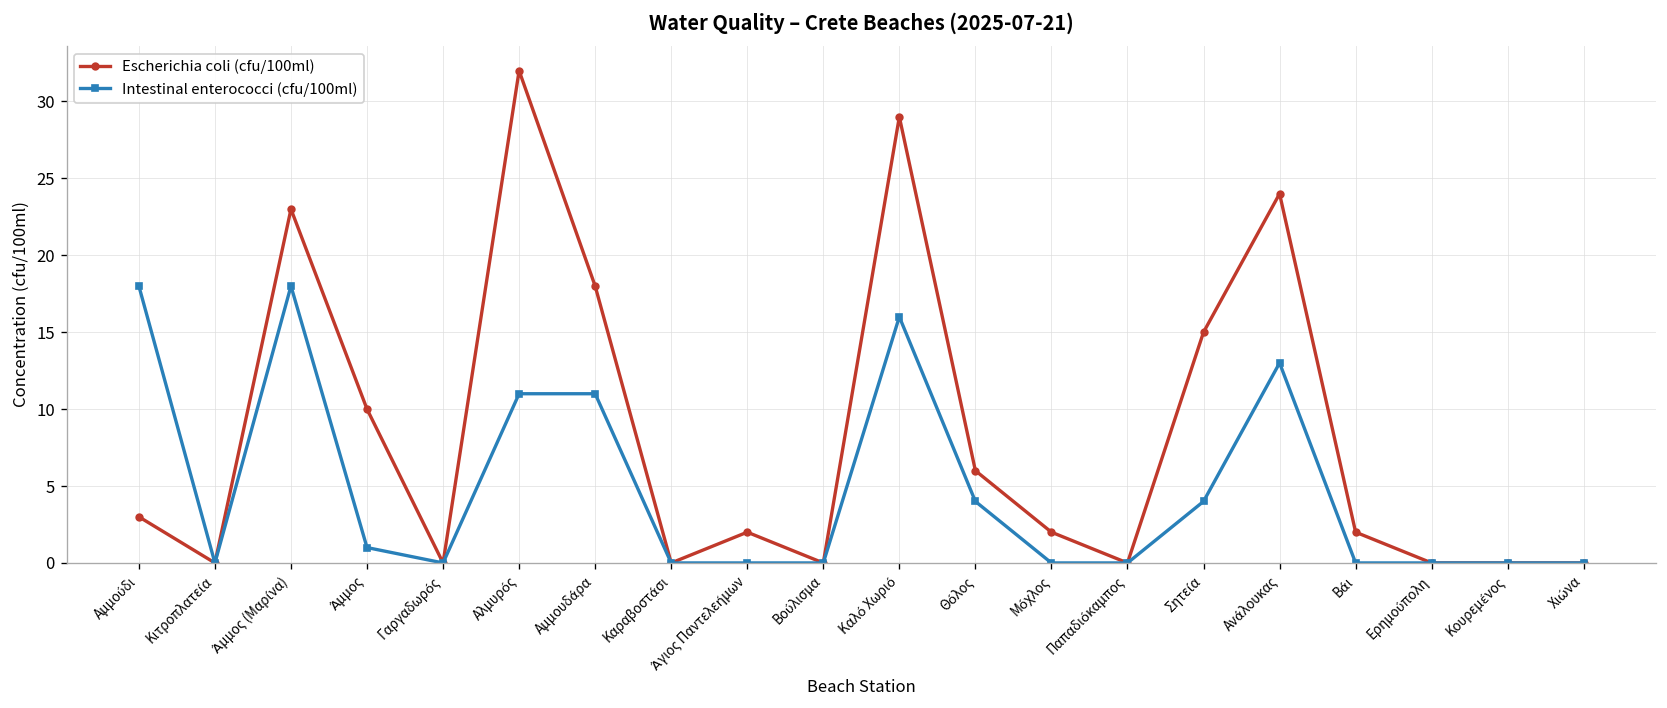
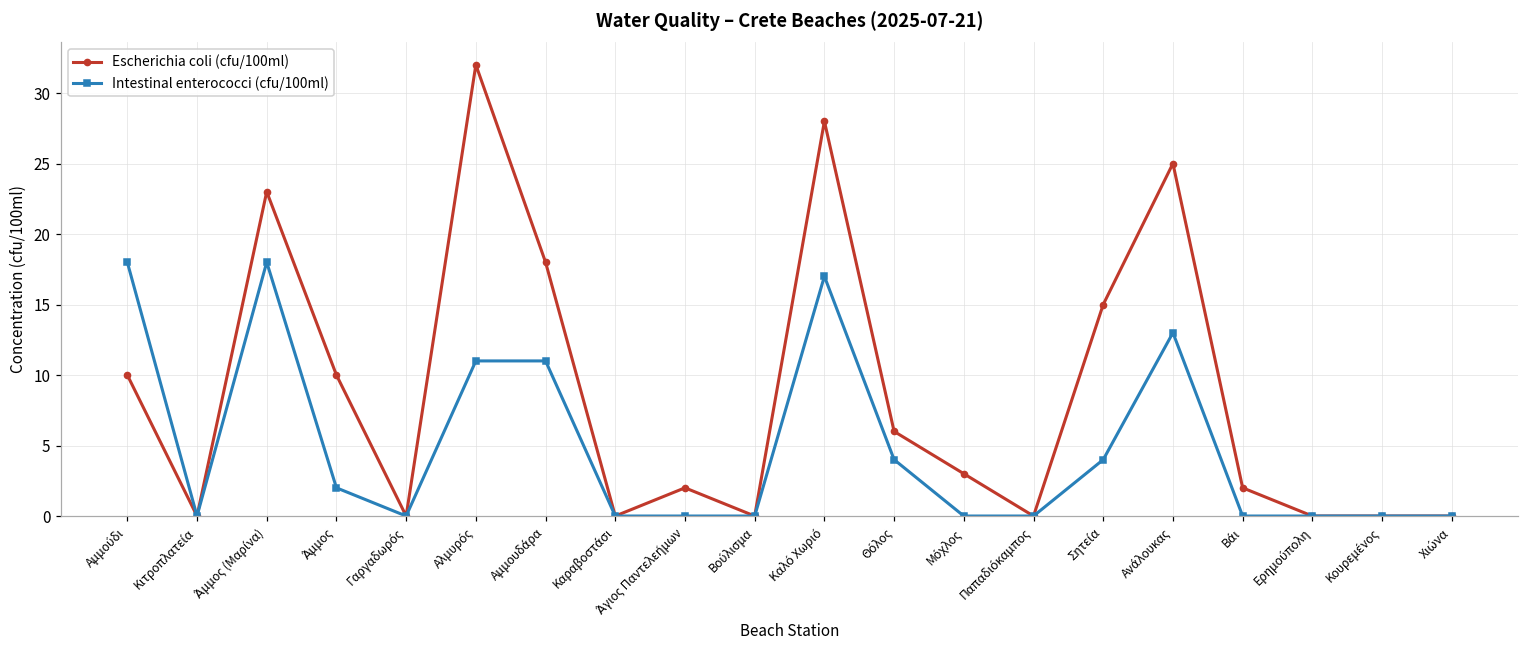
Escherichia coli (cfu/100ml), Αμμούδι: 3 -> 10
Intestinal enterococci (cfu/100ml), Άμμος: 1 -> 2
Escherichia coli (cfu/100ml), Καλό Χωριό: 29 -> 28
Intestinal enterococci (cfu/100ml), Καλό Χωριό: 16 -> 17
Escherichia coli (cfu/100ml), Μόχλος: 2 -> 3
Escherichia coli (cfu/100ml), Ανάλουκας: 24 -> 25
